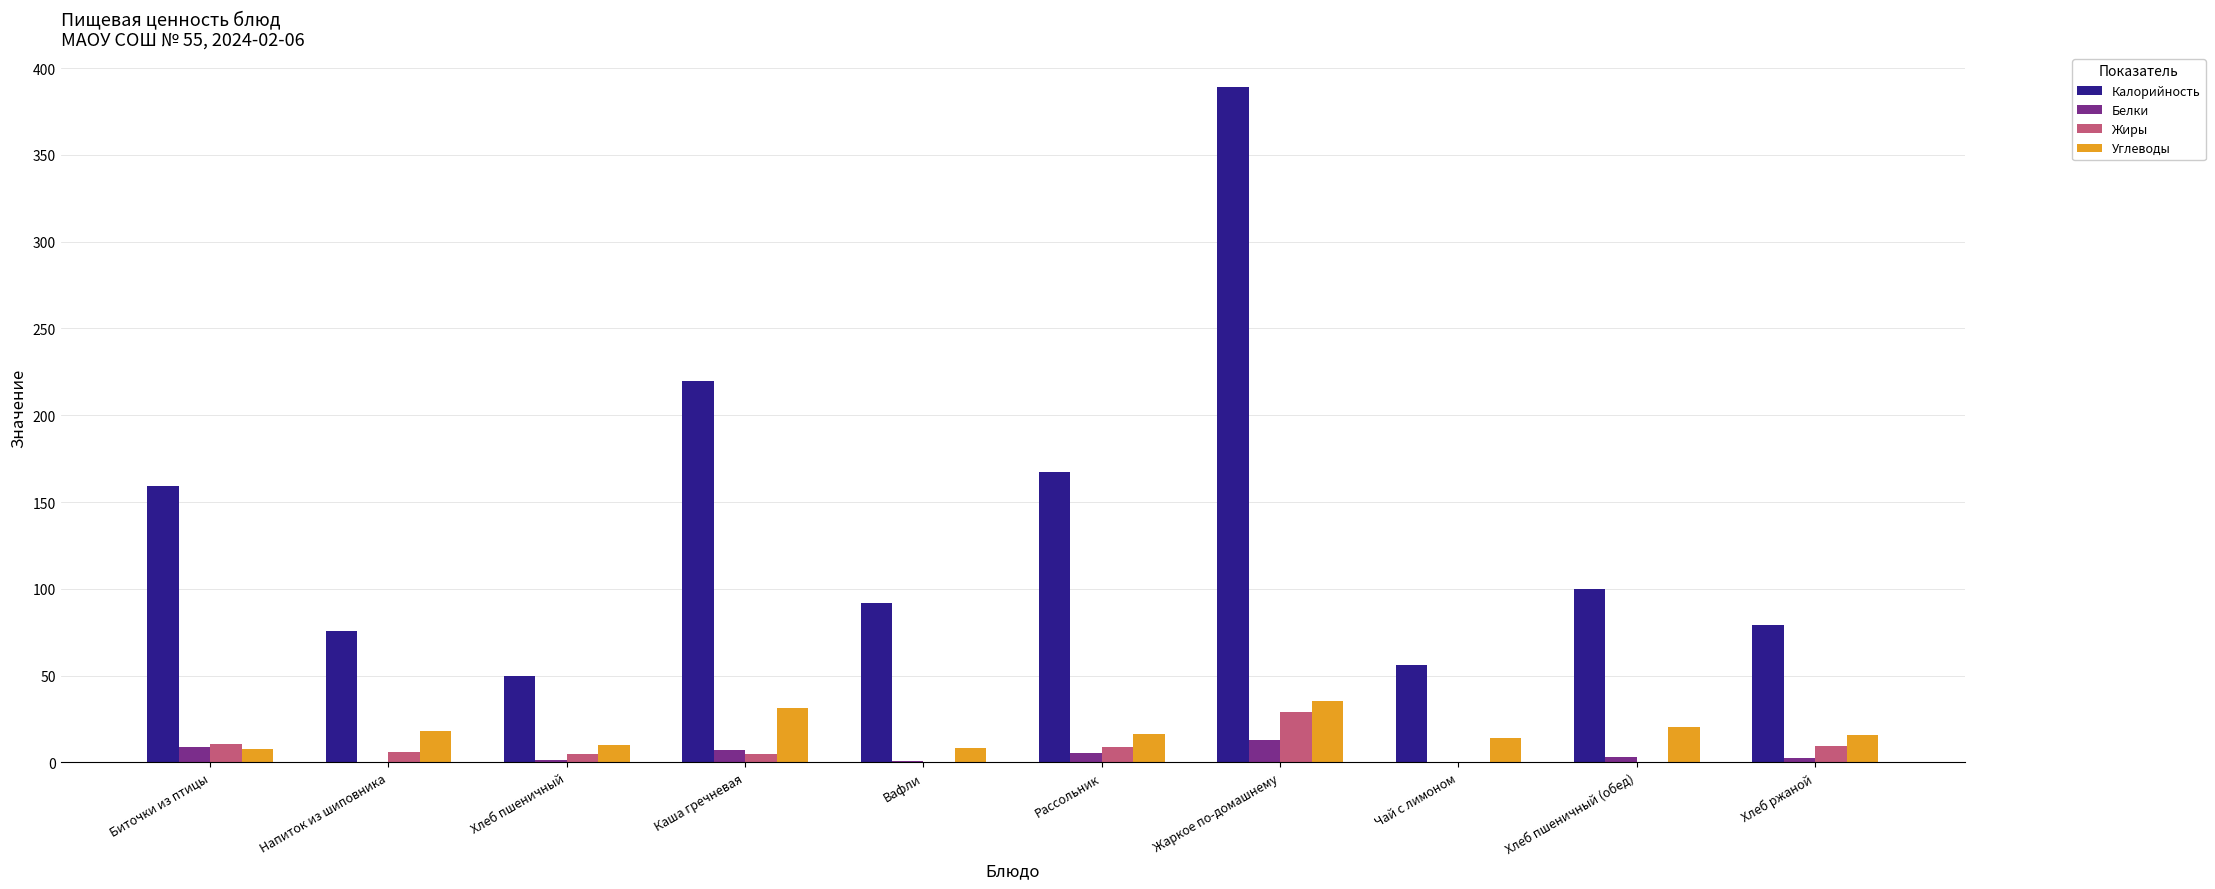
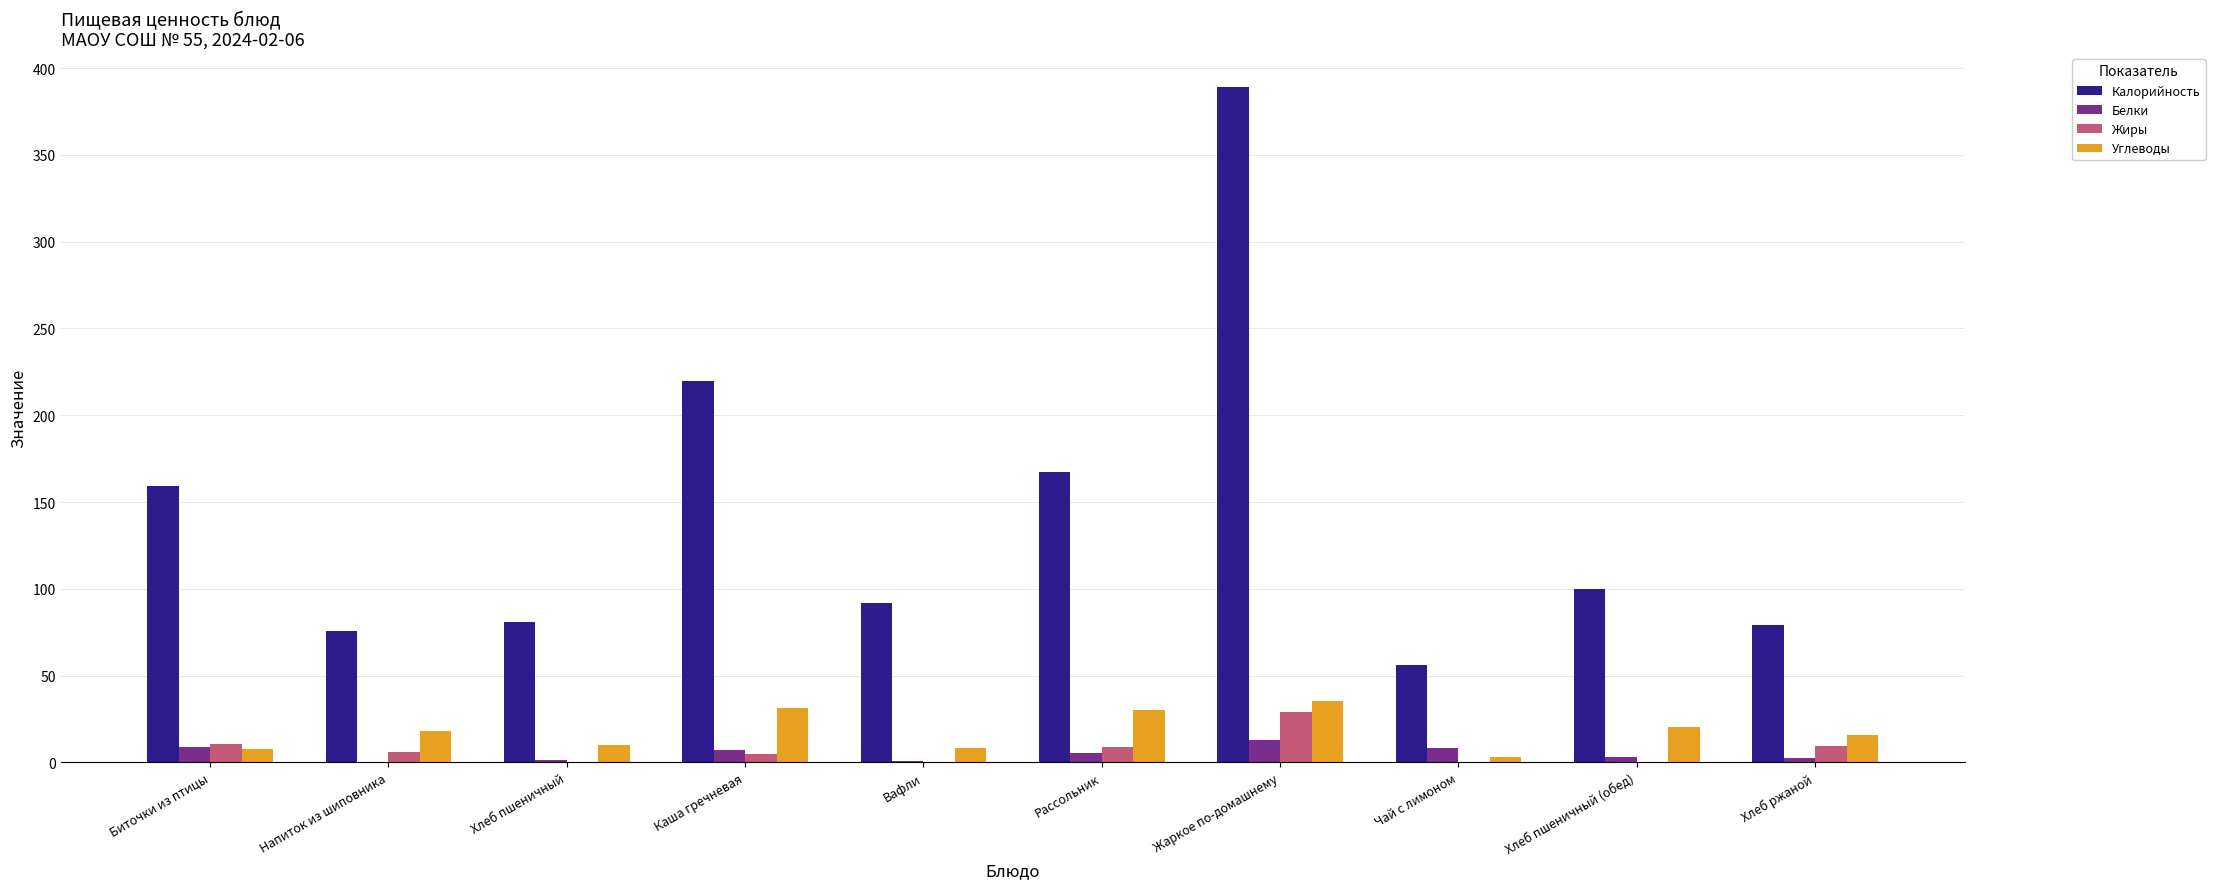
Калорийность, Хлеб пшеничный: 50 -> 81
Жиры, Хлеб пшеничный: 5 -> 0
Углеводы, Рассольник: 17 -> 30
Белки, Чай с лимоном: 0 -> 9
Углеводы, Чай с лимоном: 14 -> 3
